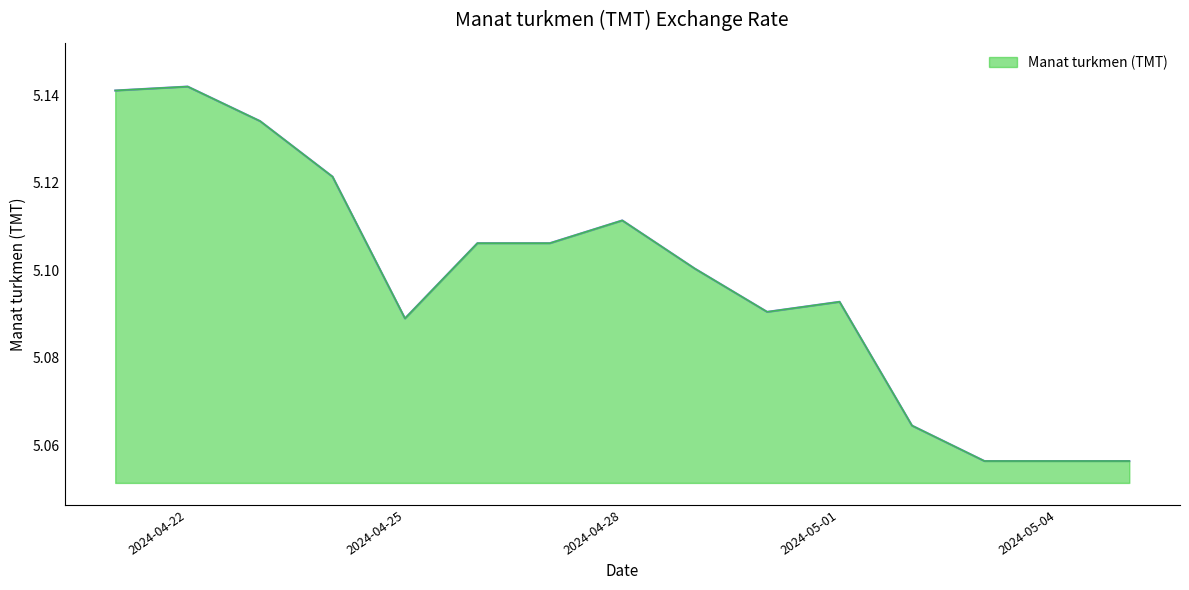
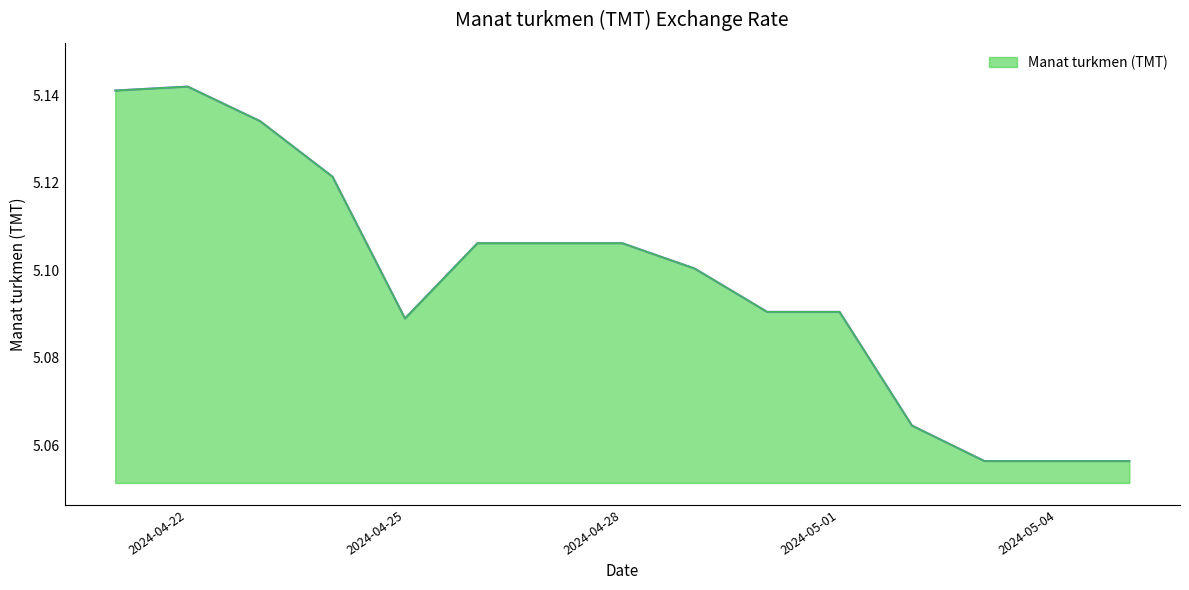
2024-04-28: 5.111 -> 5.106
2024-05-01: 5.093 -> 5.091
